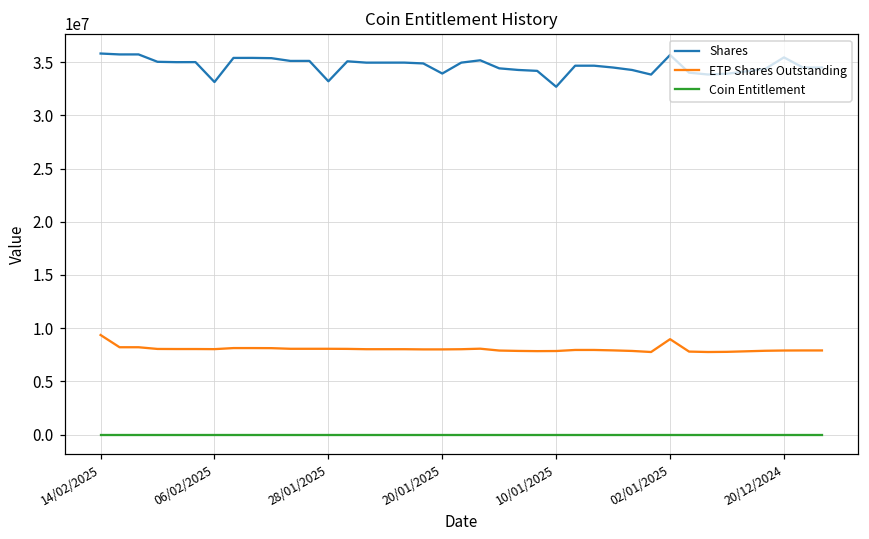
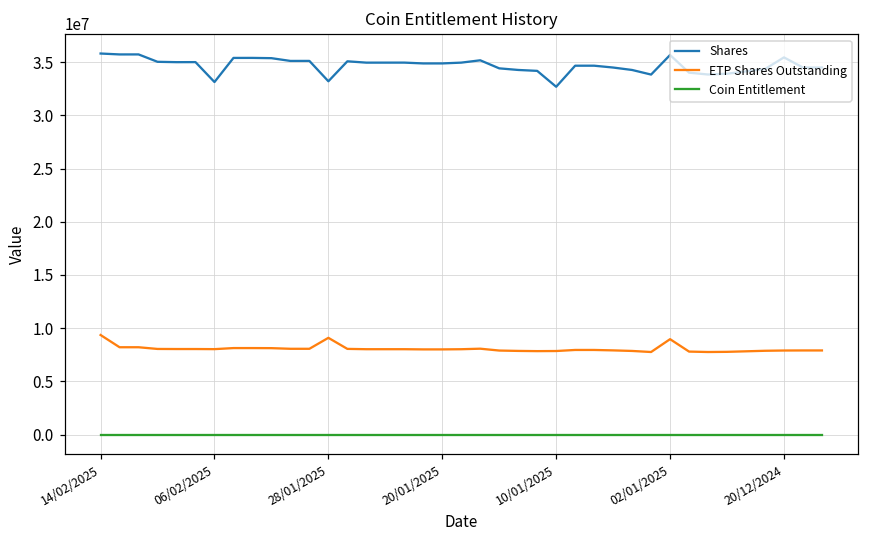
ETP Shares Outstanding, 28/01/2025: 8000000 -> 9000000
Shares, 20/01/2025: 34000000 -> 35000000
